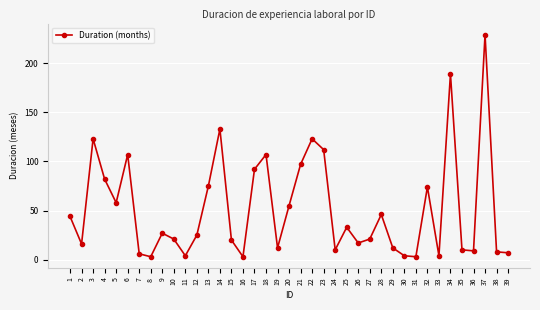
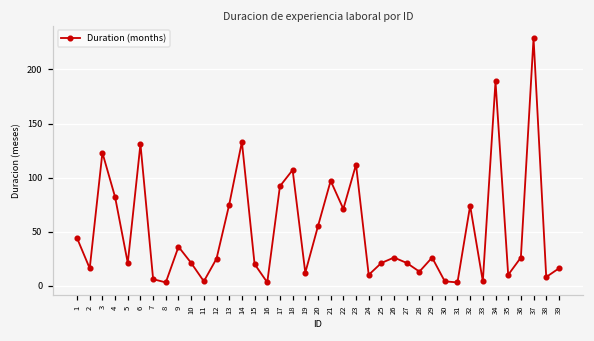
5: 60 -> 20
6: 110 -> 130
9: 30 -> 40
22: 120 -> 70
25: 30 -> 20
26: 20 -> 30
28: 50 -> 10
29: 10 -> 30
36: 10 -> 30
39: 10 -> 20
